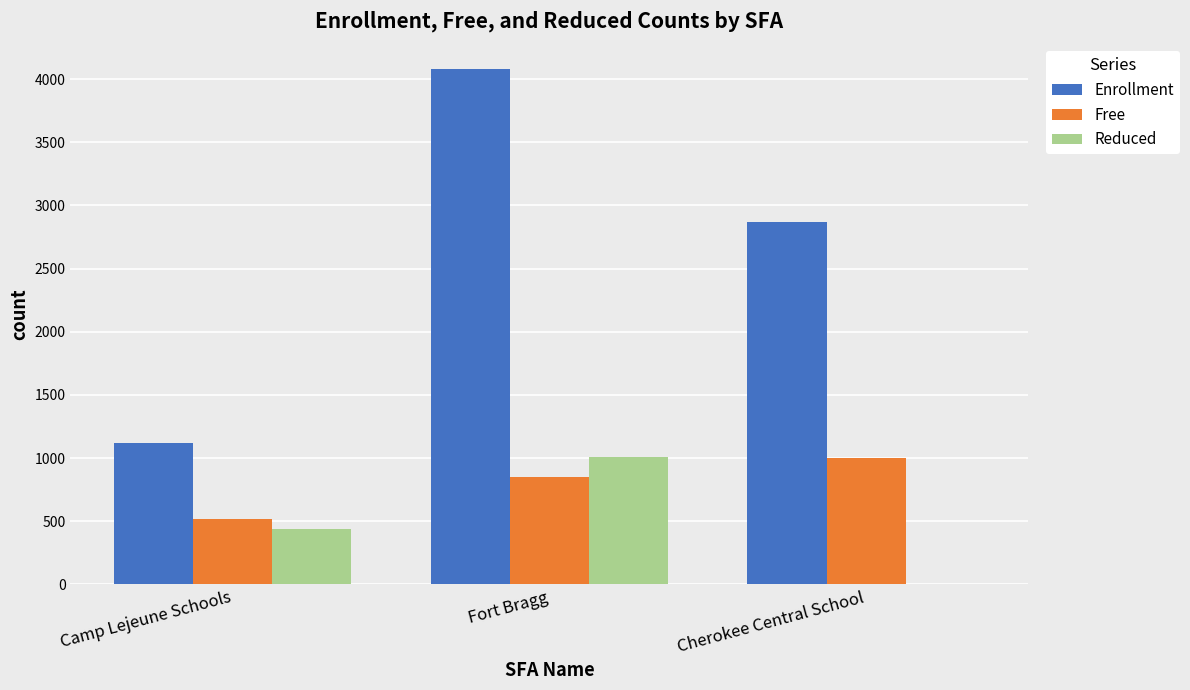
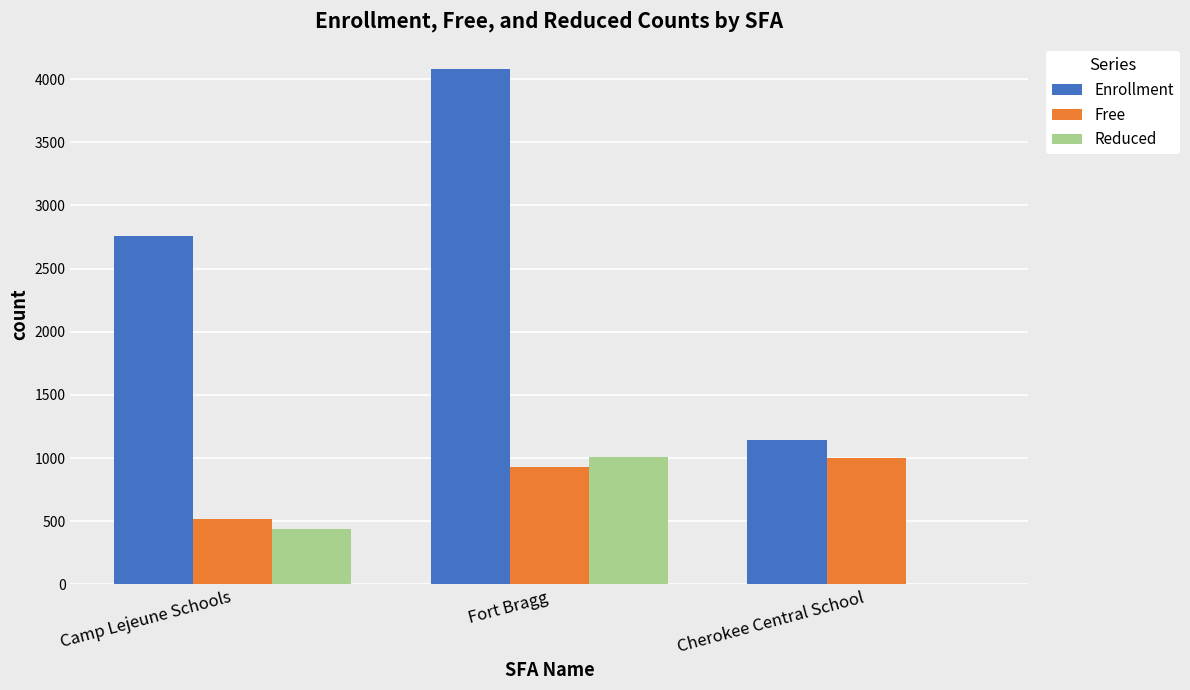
Enrollment, Camp Lejeune Schools: 1120 -> 2760
Free, Fort Bragg: 850 -> 930
Enrollment, Cherokee Central School: 2870 -> 1150
